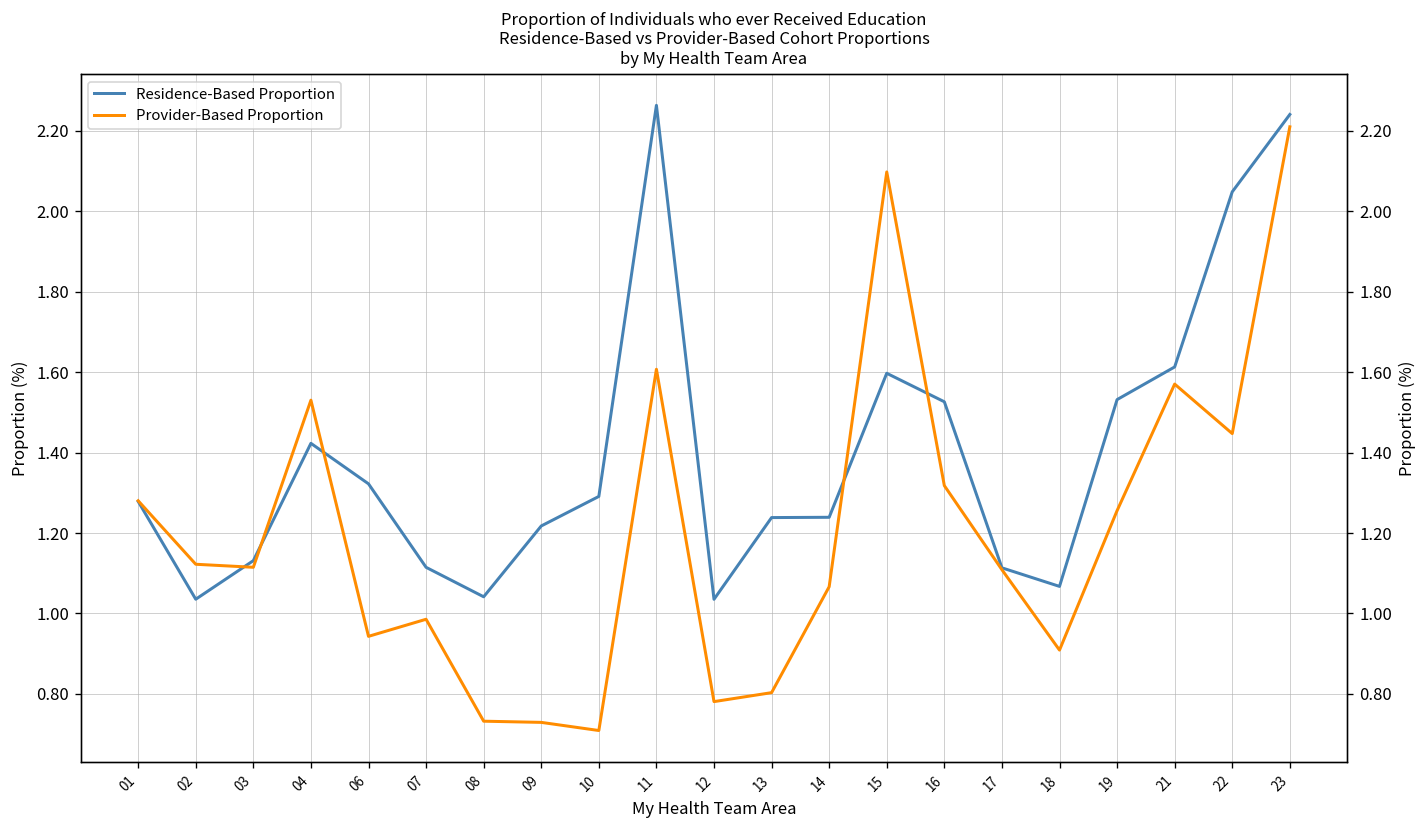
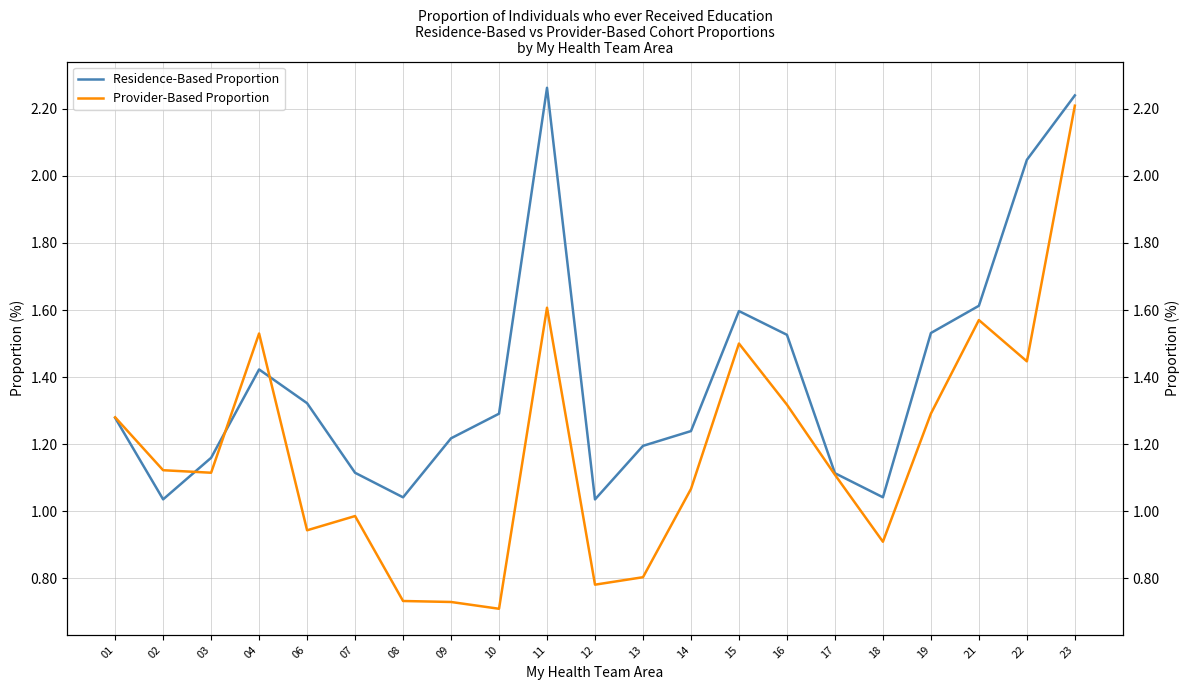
Residence-Based Proportion, 03: 1.13 -> 1.16
Residence-Based Proportion, 13: 1.24 -> 1.19
Provider-Based Proportion, 15: 2.10 -> 1.50
Residence-Based Proportion, 18: 1.07 -> 1.04
Provider-Based Proportion, 19: 1.26 -> 1.29
